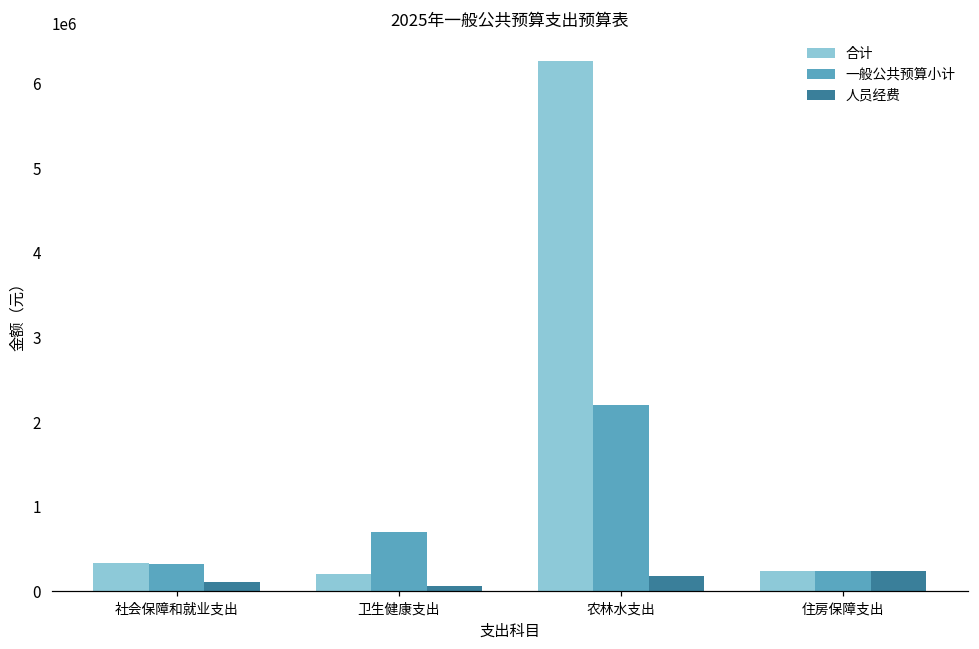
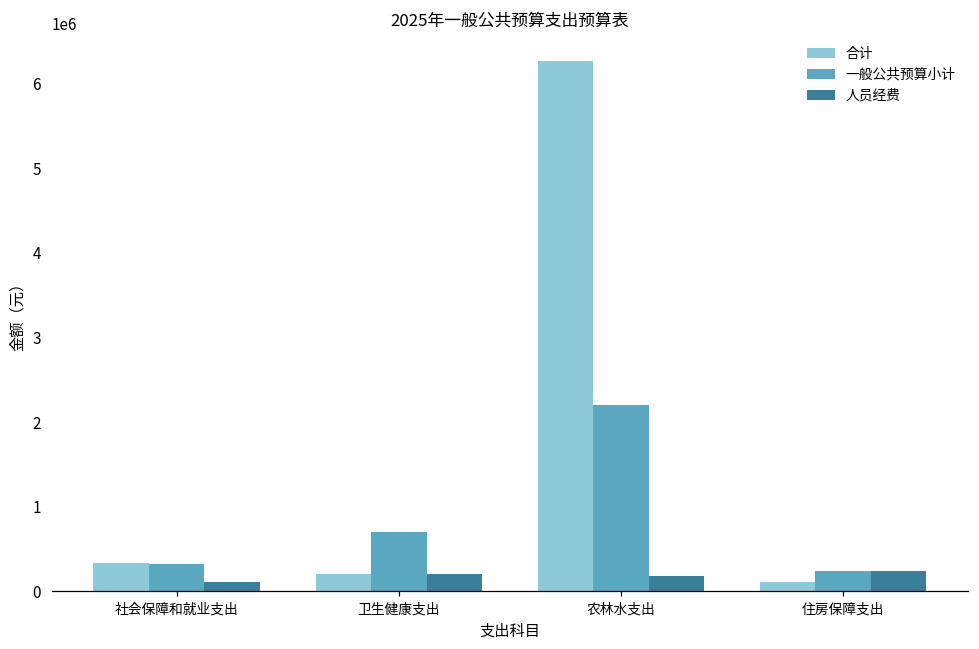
人员经费, 卫生健康支出: 100000 -> 200000
合计, 住房保障支出: 200000 -> 100000
